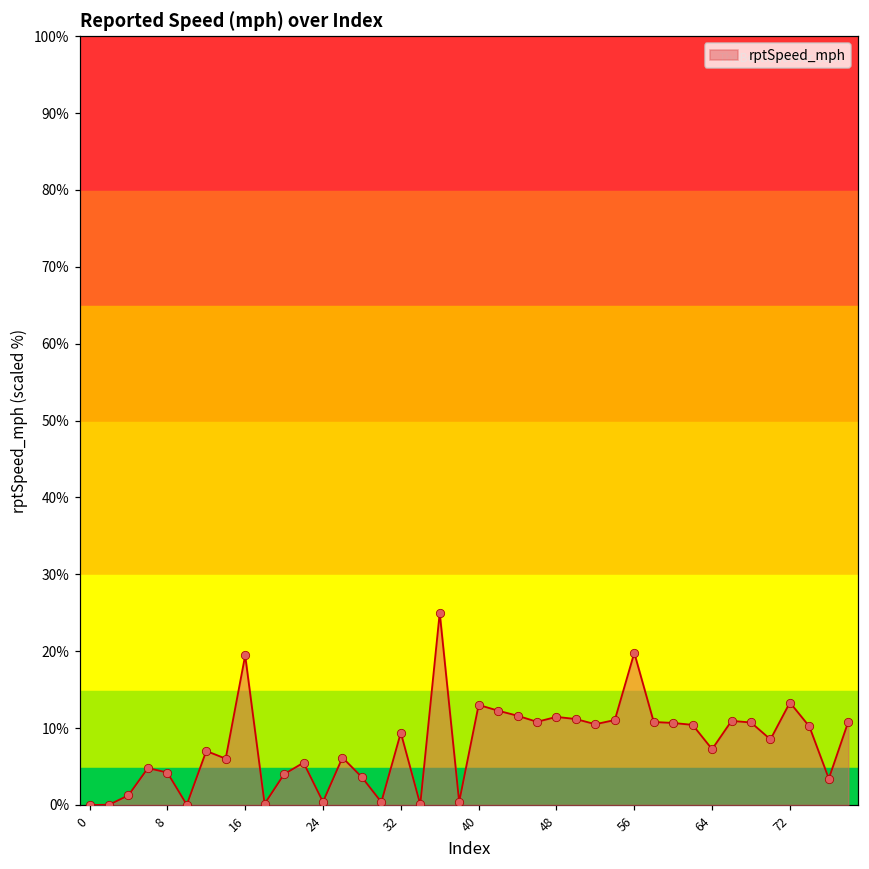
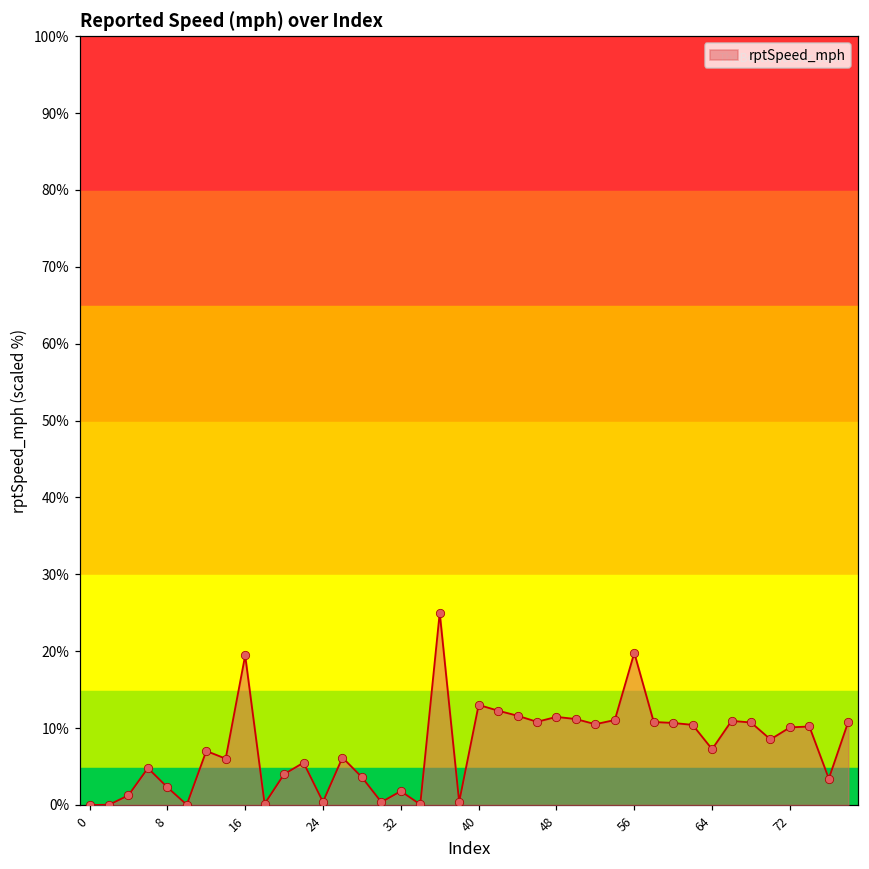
8: 4% -> 2%
32: 9% -> 2%
72: 13% -> 10%
